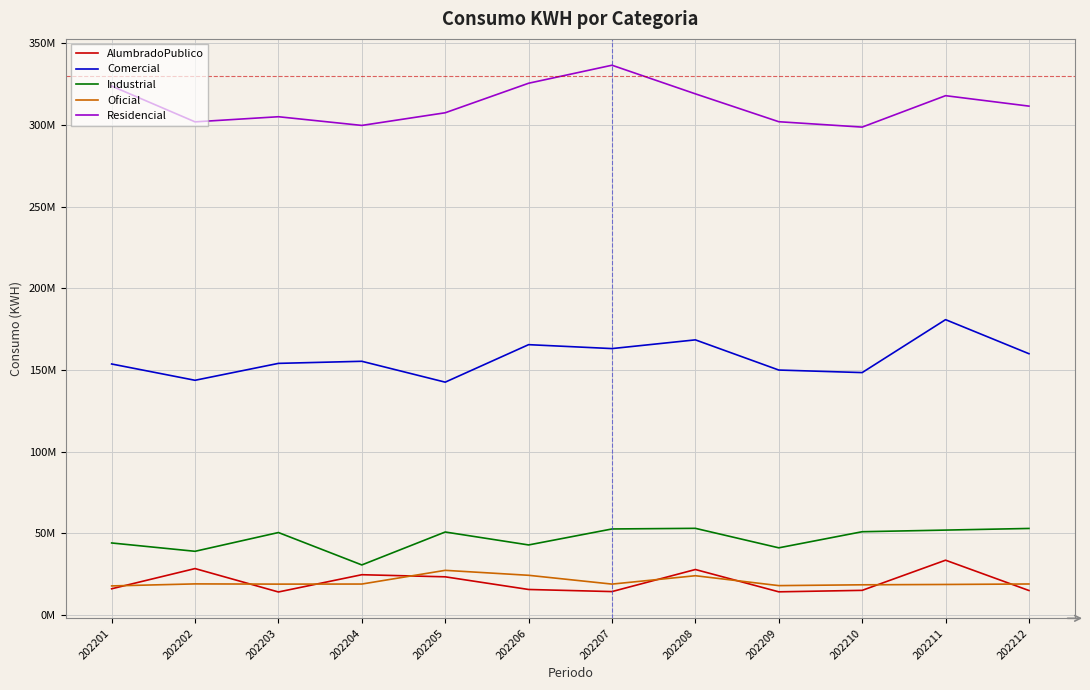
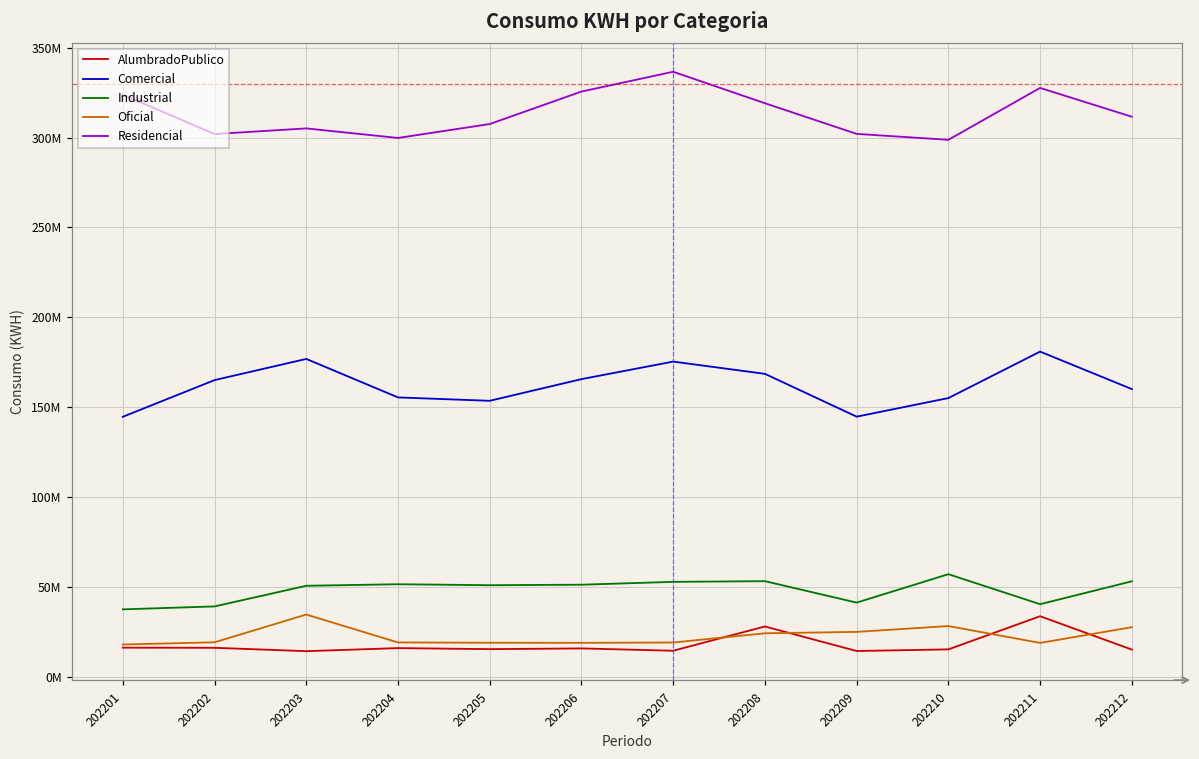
Comercial, 202201: 154000000 -> 145000000
Industrial, 202201: 44000000 -> 37000000
AlumbradoPublico, 202202: 28000000 -> 16000000
Comercial, 202202: 144000000 -> 165000000
Comercial, 202203: 154000000 -> 177000000
Oficial, 202203: 19000000 -> 34000000
AlumbradoPublico, 202204: 25000000 -> 16000000
Industrial, 202204: 31000000 -> 51000000
AlumbradoPublico, 202205: 23000000 -> 15000000
Comercial, 202205: 143000000 -> 153000000
Oficial, 202205: 27000000 -> 19000000
Industrial, 202206: 43000000 -> 51000000
Oficial, 202206: 24000000 -> 19000000
Comercial, 202207: 163000000 -> 175000000
Comercial, 202209: 150000000 -> 145000000
Oficial, 202209: 18000000 -> 25000000
Comercial, 202210: 148000000 -> 155000000
Industrial, 202210: 51000000 -> 57000000
Oficial, 202210: 19000000 -> 28000000
Industrial, 202211: 52000000 -> 40000000
Residencial, 202211: 318000000 -> 328000000
Oficial, 202212: 19000000 -> 27000000
